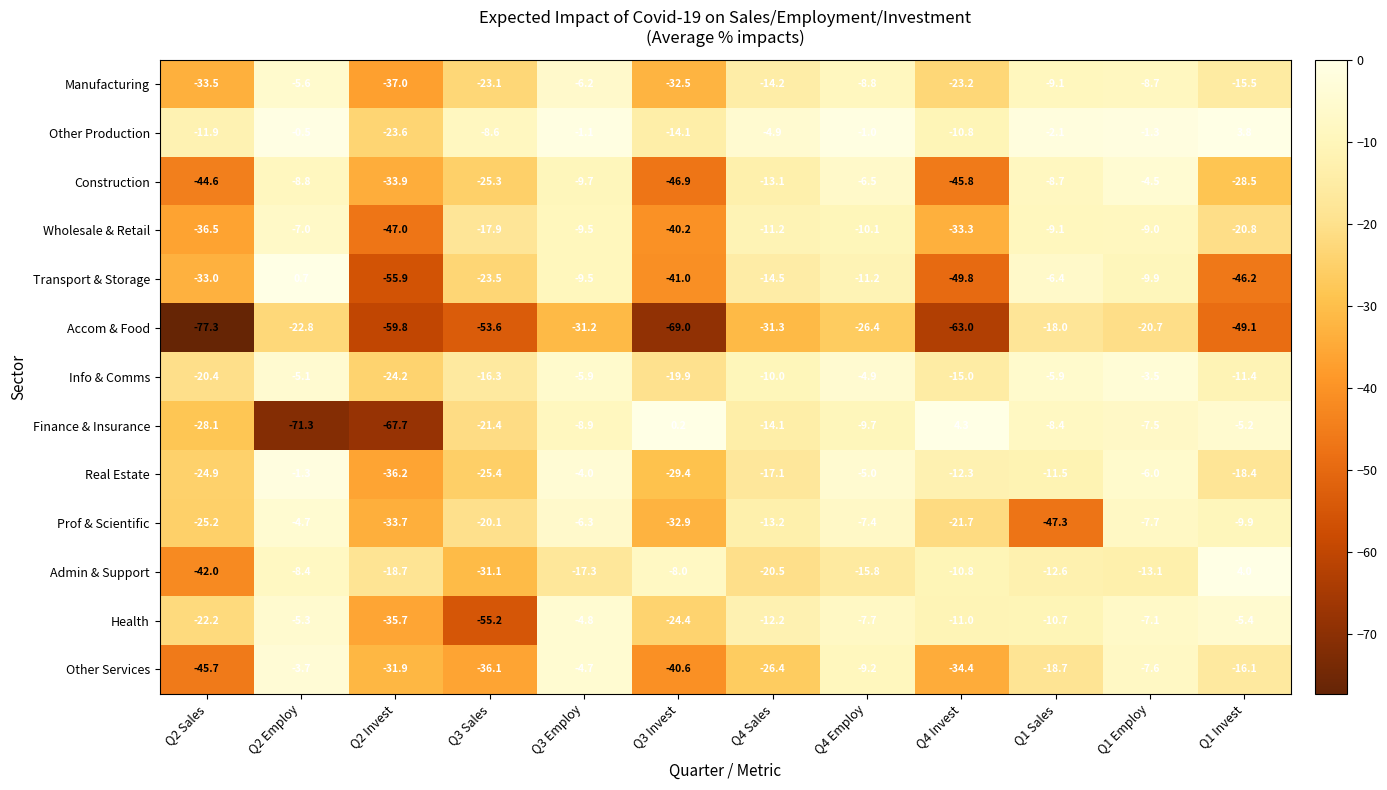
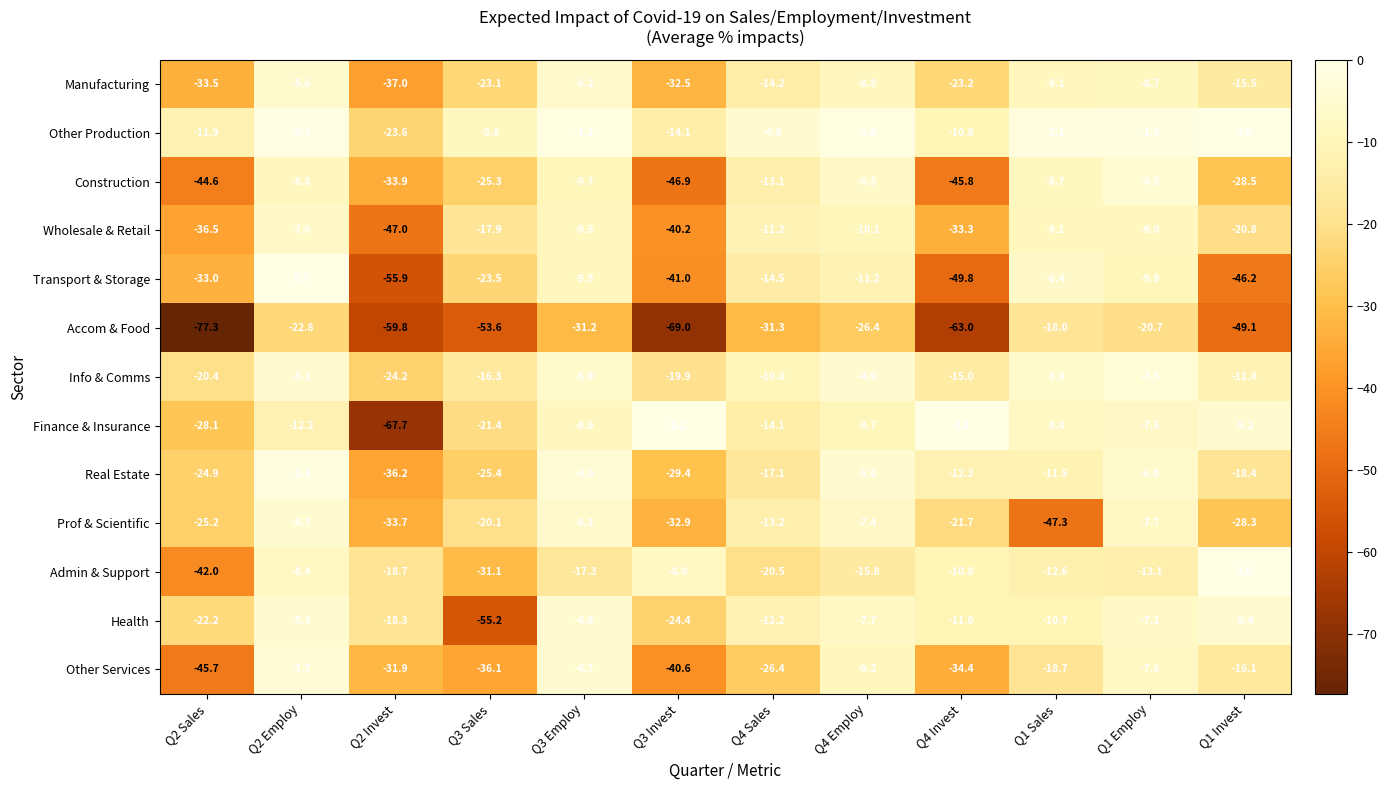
Finance & Insurance, Q2 Employ: -71.3 -> -12.2
Prof & Scientific, Q1 Invest: -9.9 -> -28.3
Health, Q2 Invest: -35.7 -> -18.3
